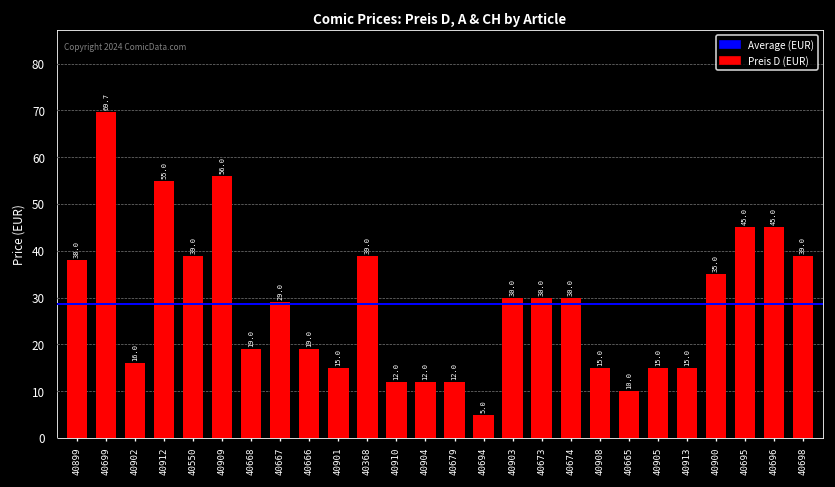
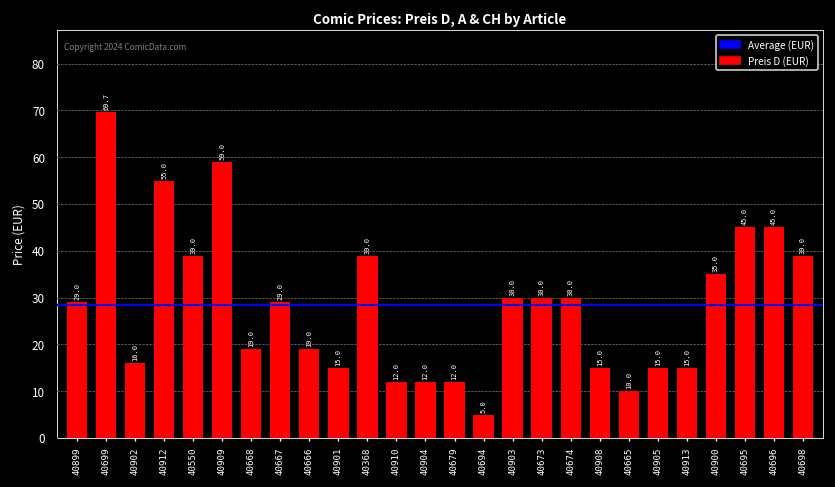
40899: 38.0 -> 29.0
40909: 56.0 -> 59.0
